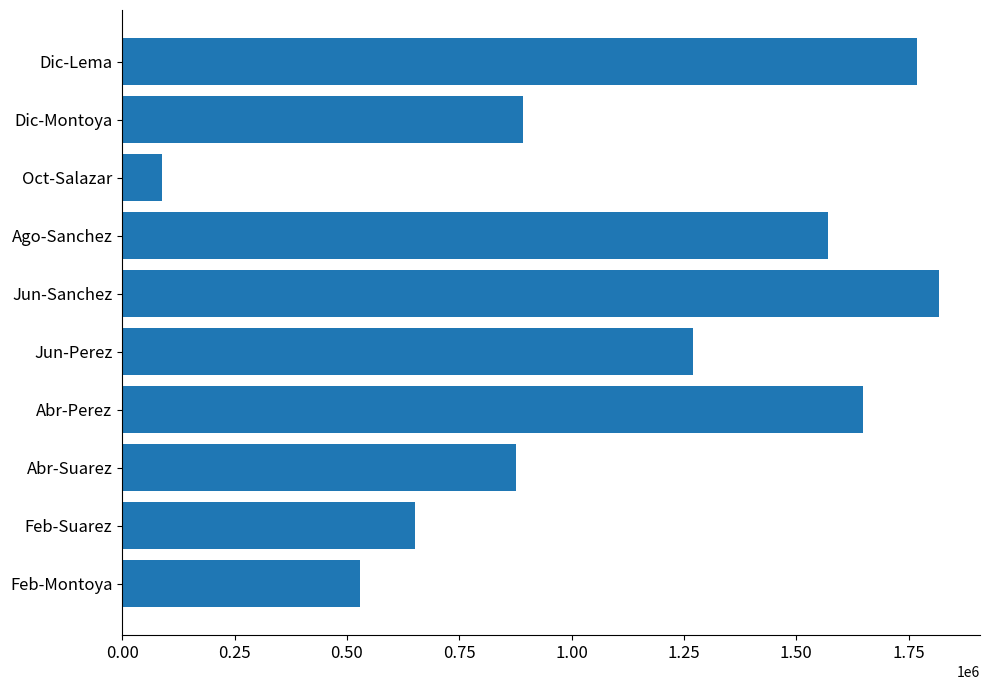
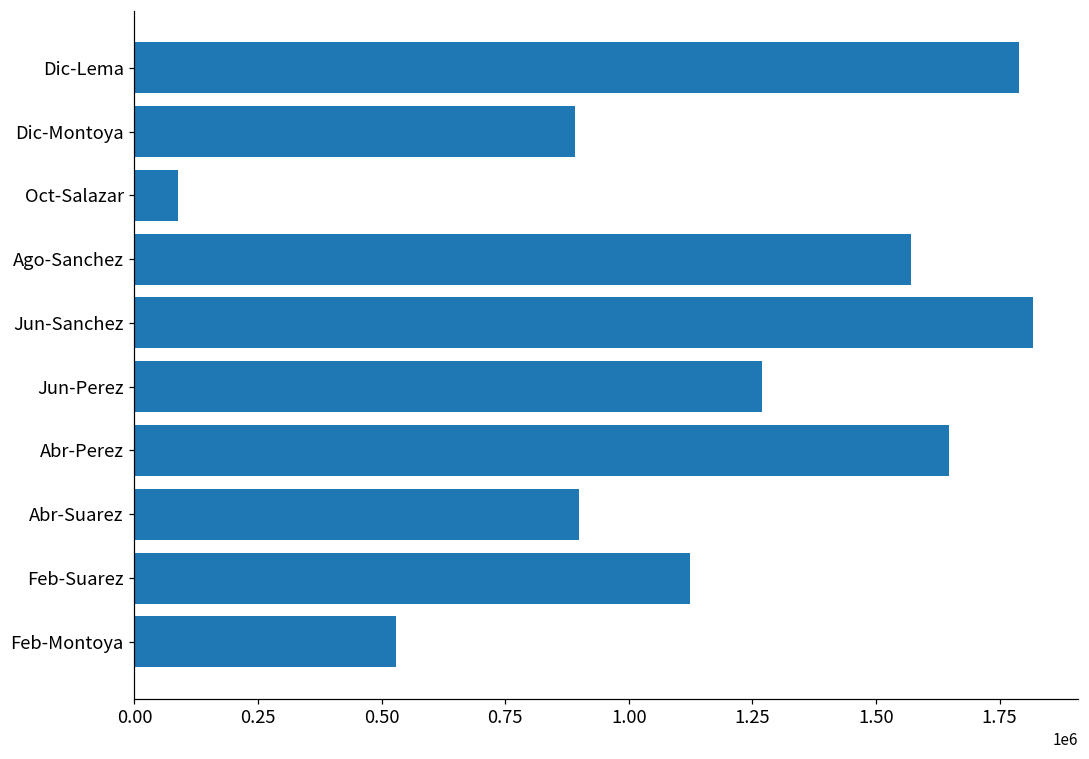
Dic-Lema: 1770000 -> 1790000
Abr-Suarez: 880000 -> 900000
Feb-Suarez: 650000 -> 1120000
